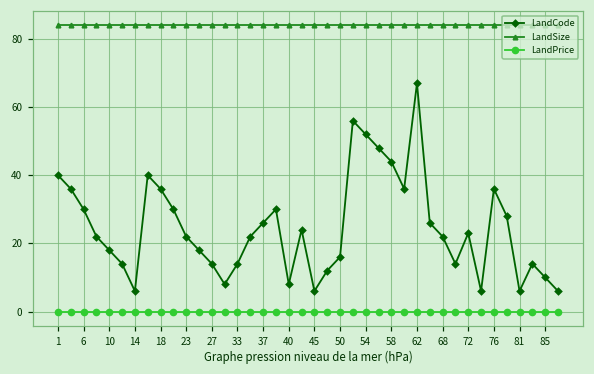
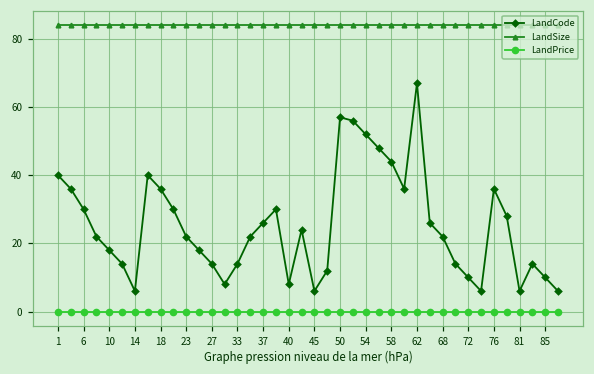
LandCode, 50: 16 -> 57
LandCode, 72: 23 -> 10
